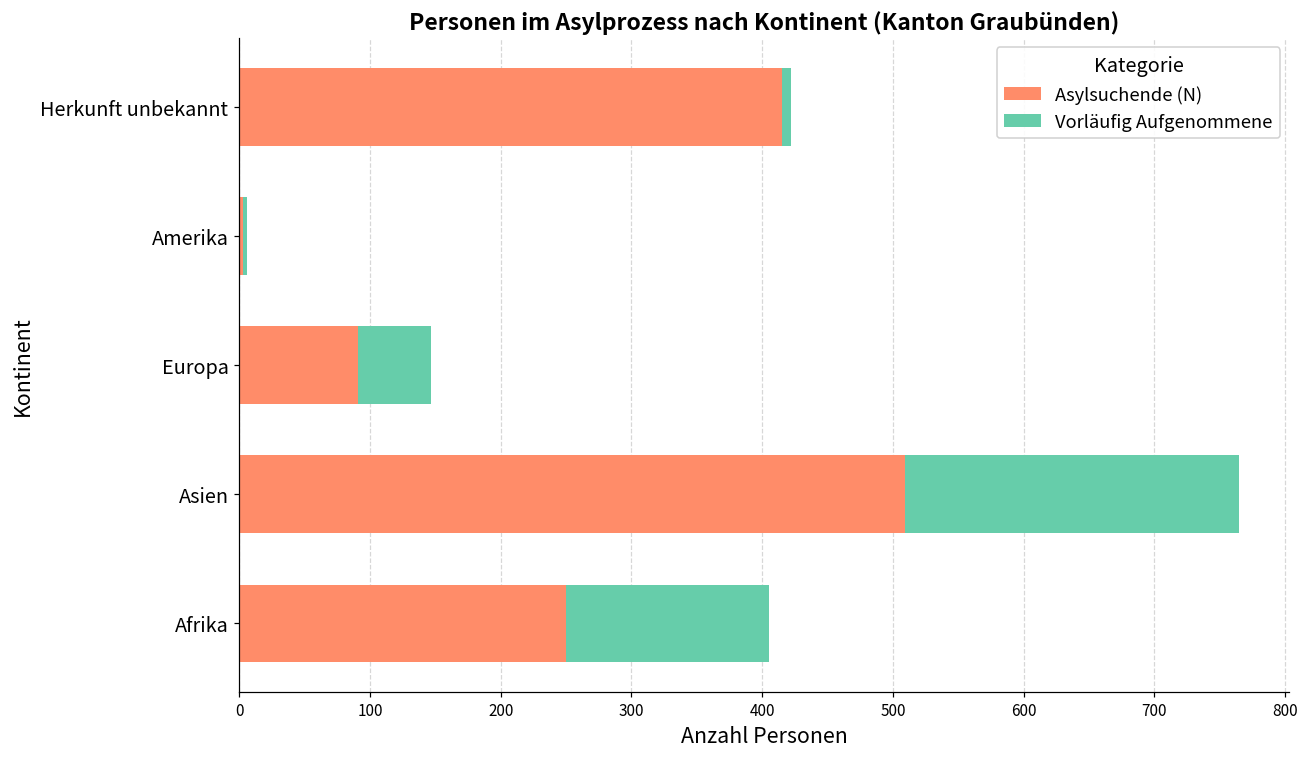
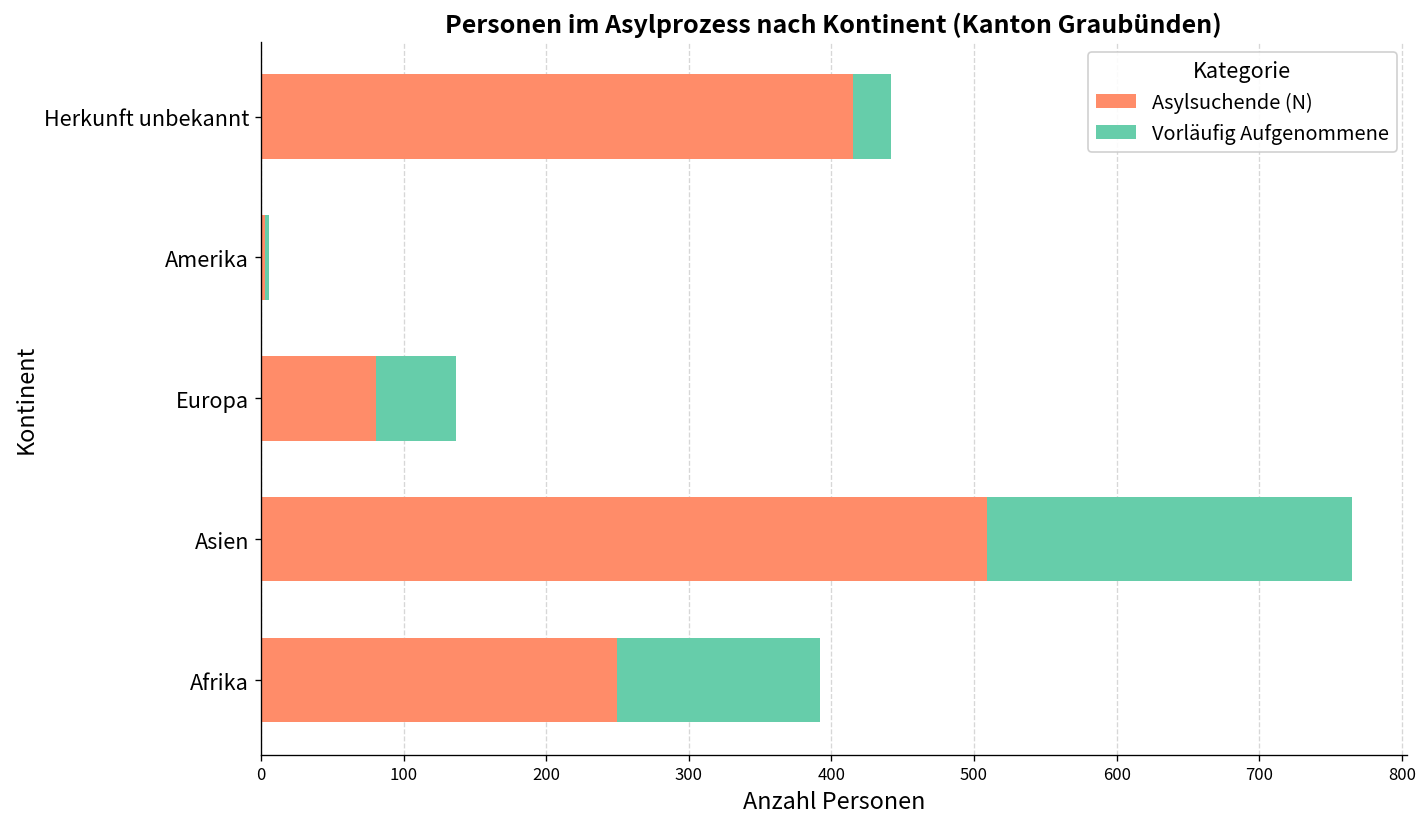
Vorläufig Aufgenommene, Herkunft unbekannt: 7 -> 27
Asylsuchende (N), Europa: 91 -> 81
Vorläufig Aufgenommene, Afrika: 155 -> 142
